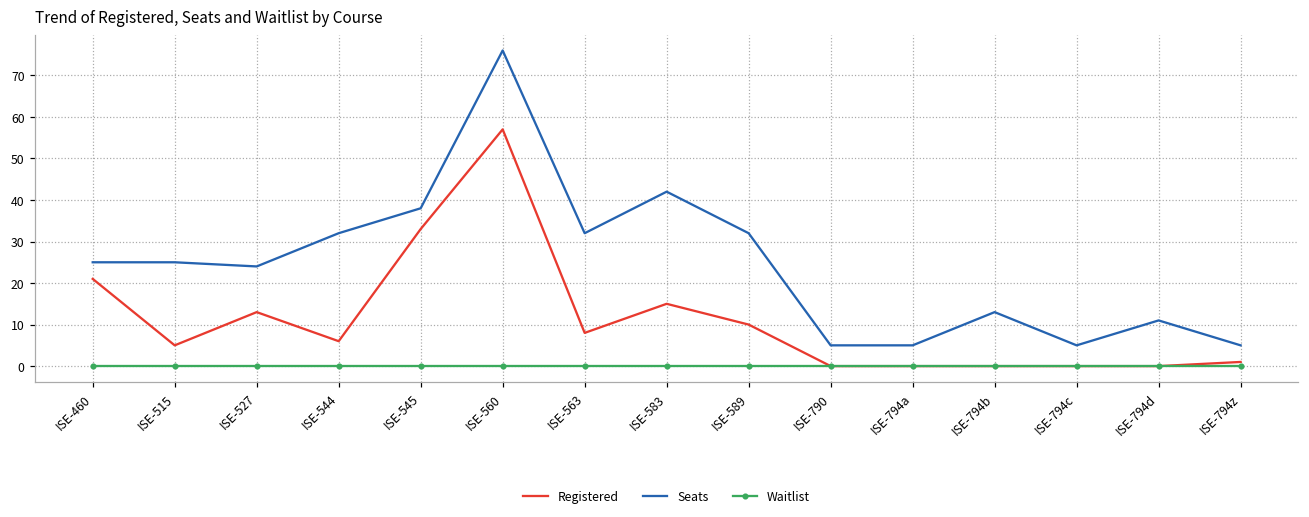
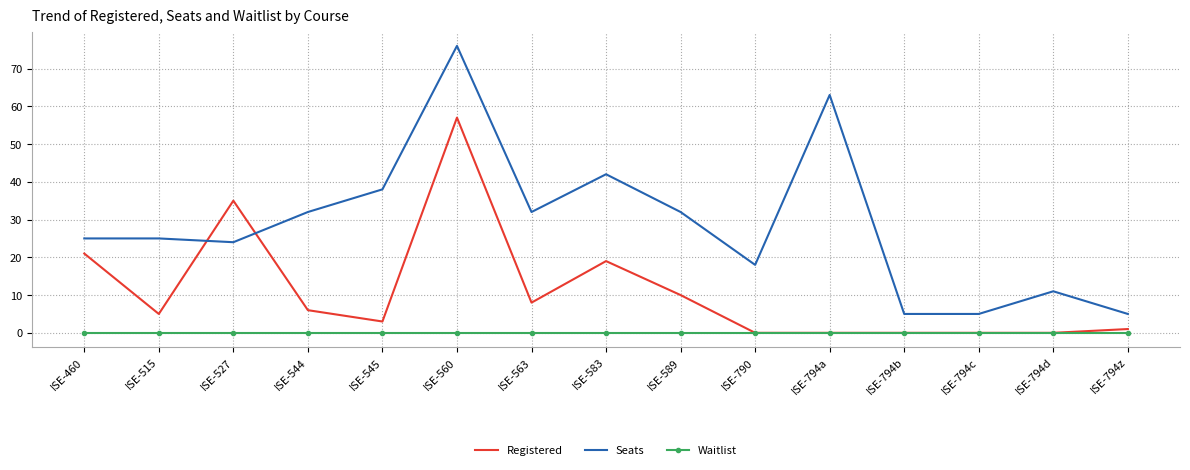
Registered, ISE-527: 13 -> 35
Registered, ISE-545: 33 -> 3
Registered, ISE-583: 15 -> 19
Seats, ISE-790: 5 -> 18
Seats, ISE-794a: 5 -> 63
Seats, ISE-794b: 13 -> 5
